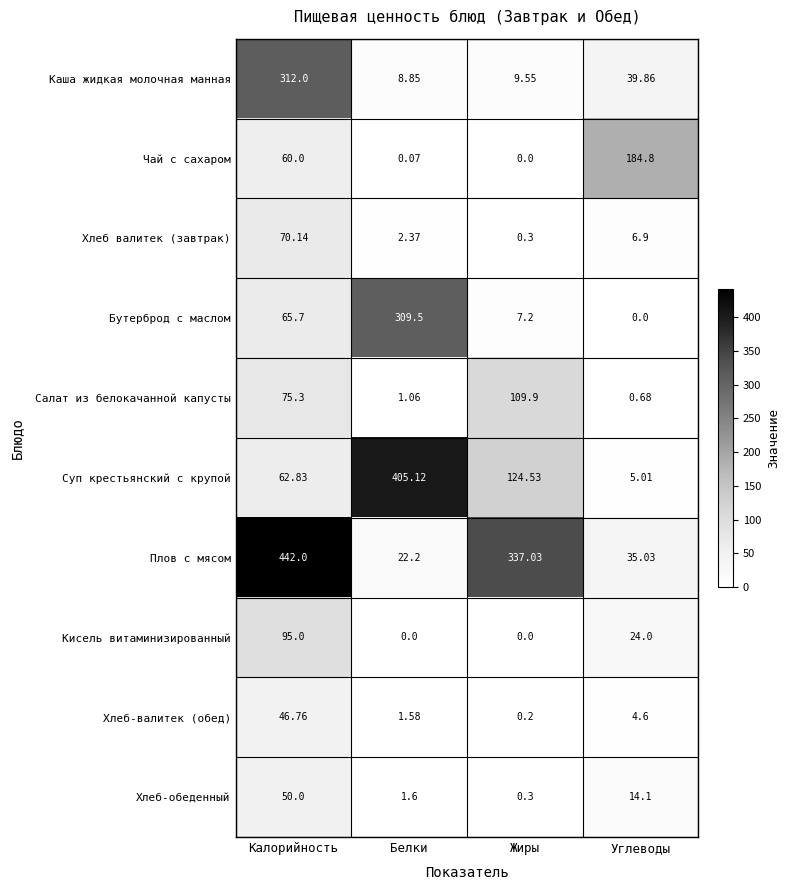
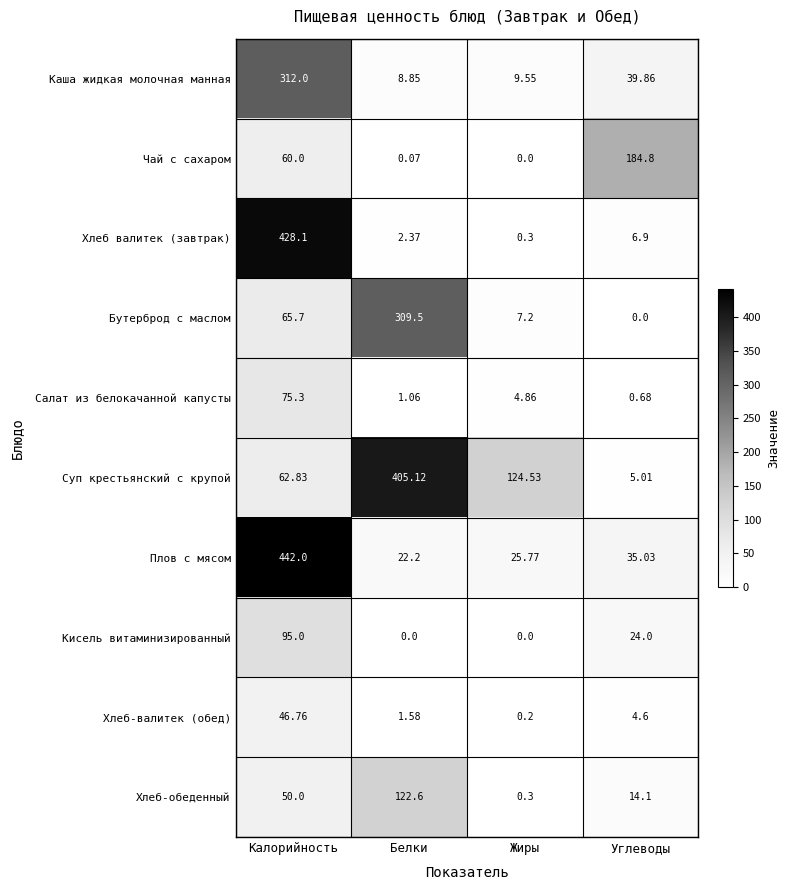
Хлеб валитек (завтрак), Калорийность: 70.14 -> 428.1
Салат из белокачанной капусты, Жиры: 109.9 -> 4.86
Плов с мясом, Жиры: 337.03 -> 25.77
Хлеб-обеденный, Белки: 1.6 -> 122.6
